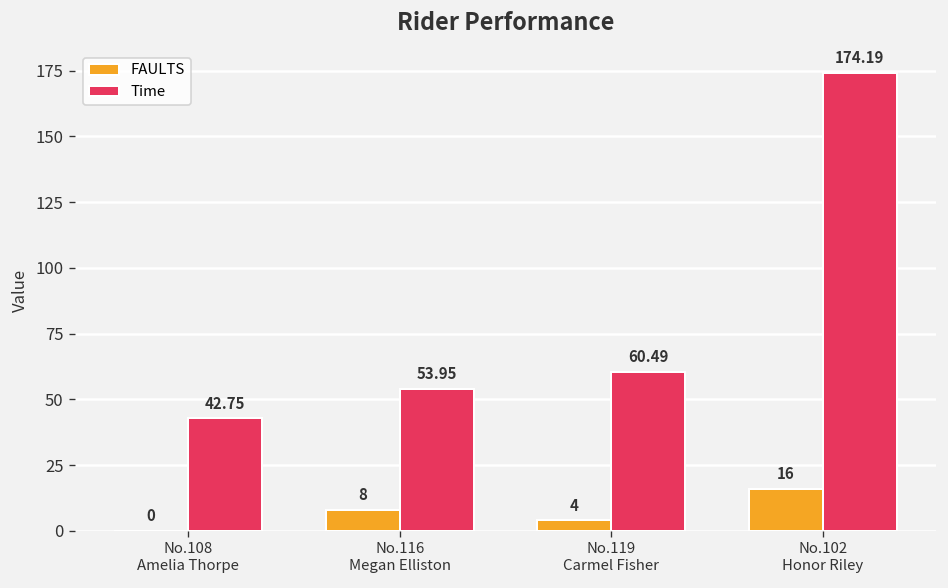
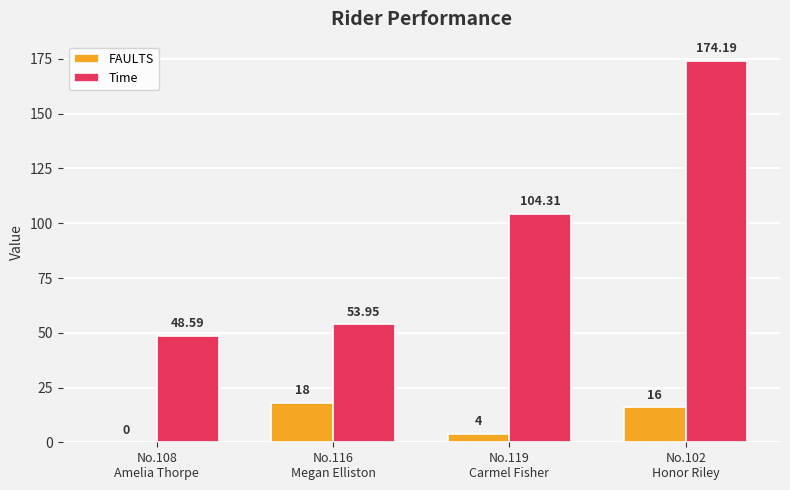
Time, No.108 Amelia Thorpe: 42.75 -> 48.59
FAULTS, No.116 Megan Elliston: 8 -> 18
Time, No.119 Carmel Fisher: 60.49 -> 104.31
